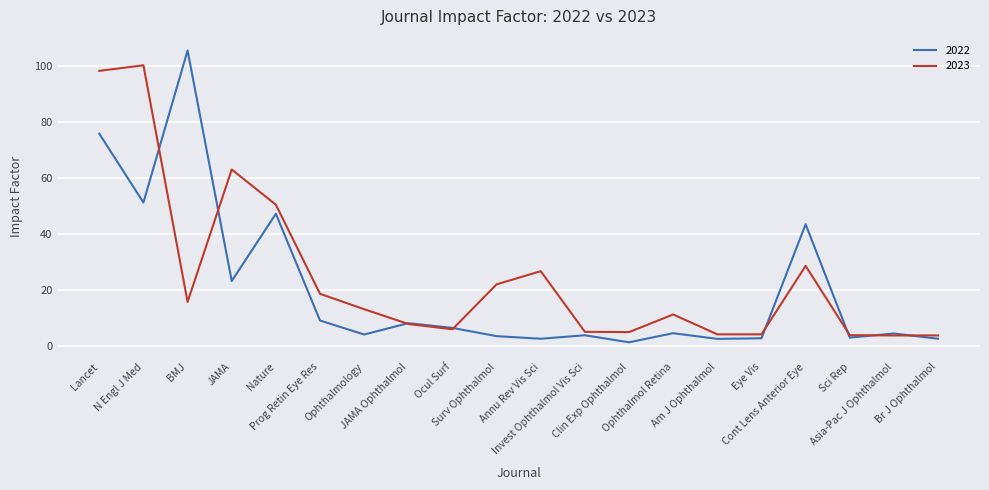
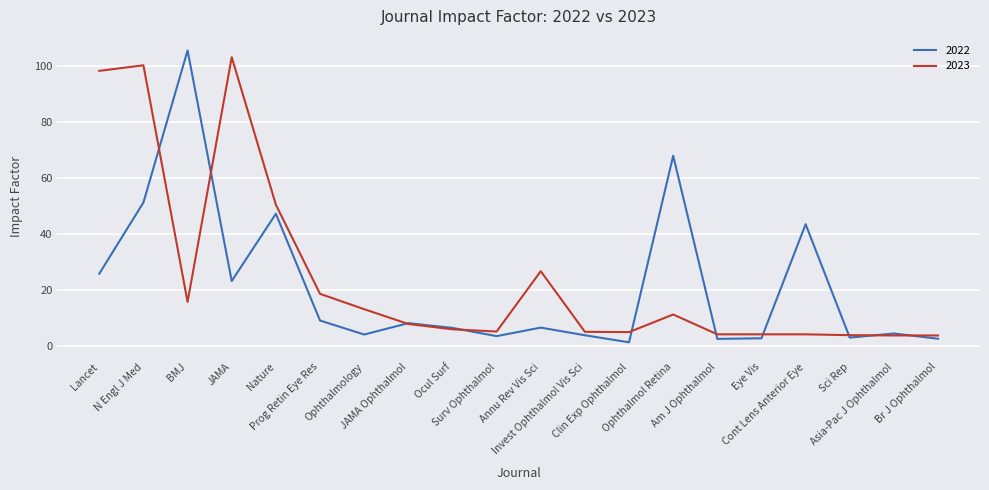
2022, Lancet: 76 -> 26
2023, JAMA: 63 -> 103
2023, Surv Ophthalmol: 22 -> 5
2022, Annu Rev Vis Sci: 3 -> 7
2022, Ophthalmol Retina: 5 -> 68
2023, Cont Lens Anterior Eye: 29 -> 4
